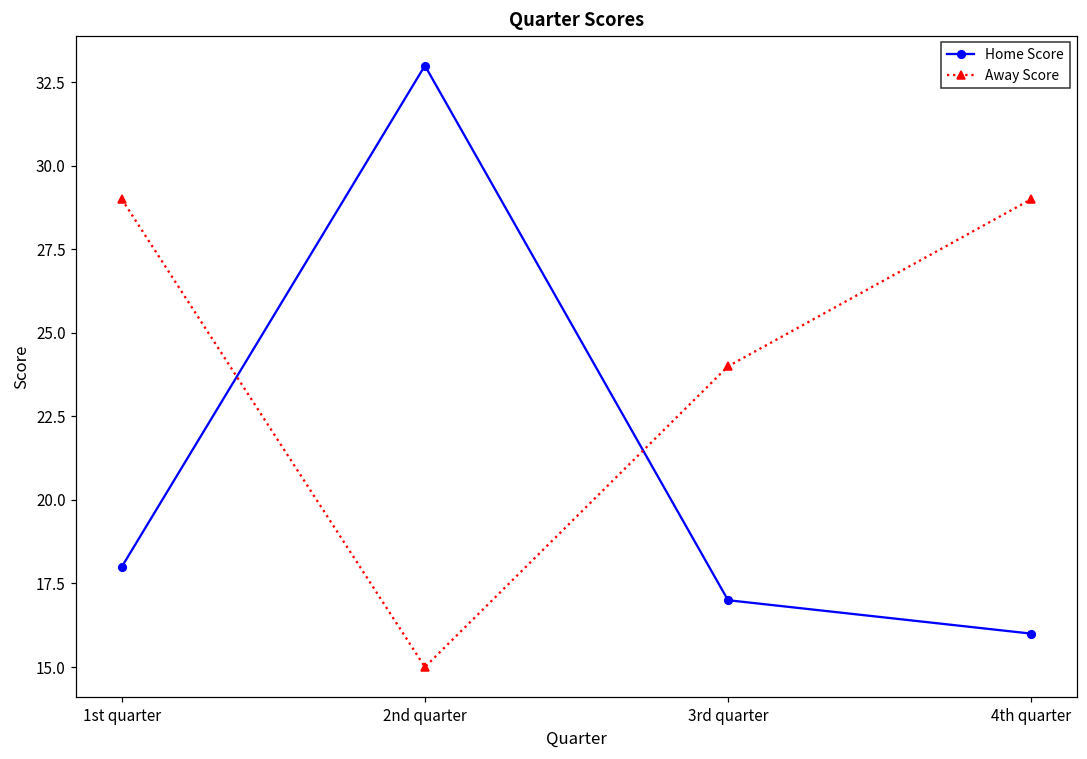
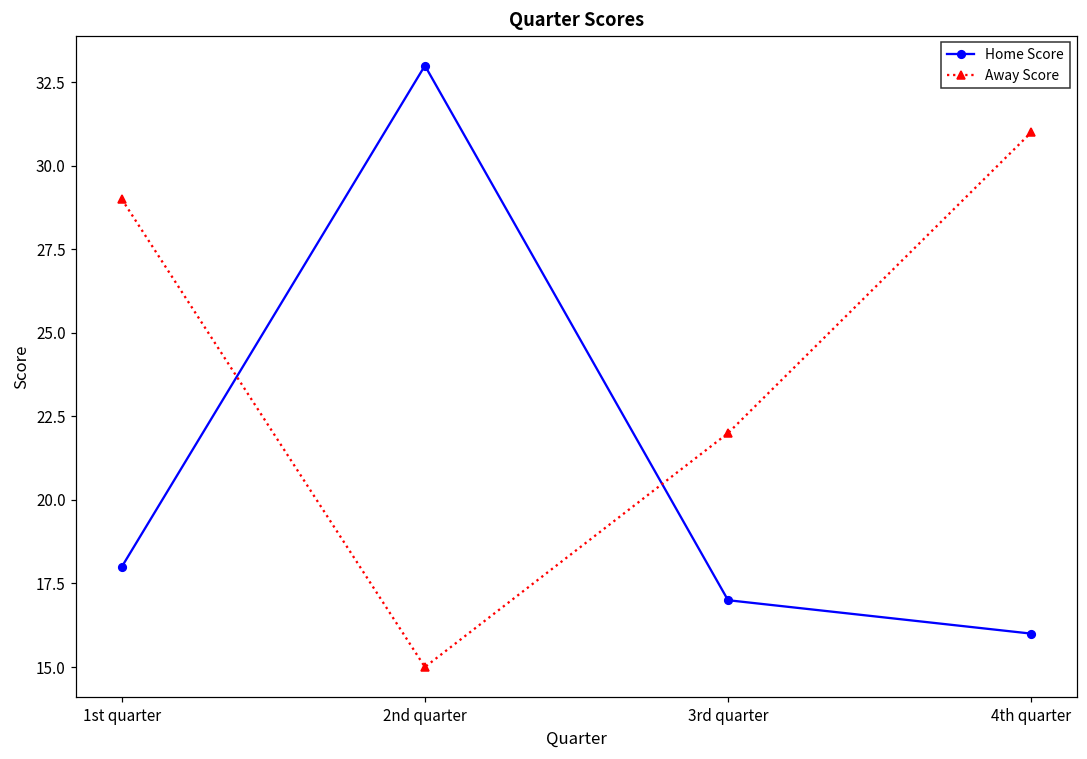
Away Score, 3rd quarter: 24 -> 22
Away Score, 4th quarter: 29 -> 31
